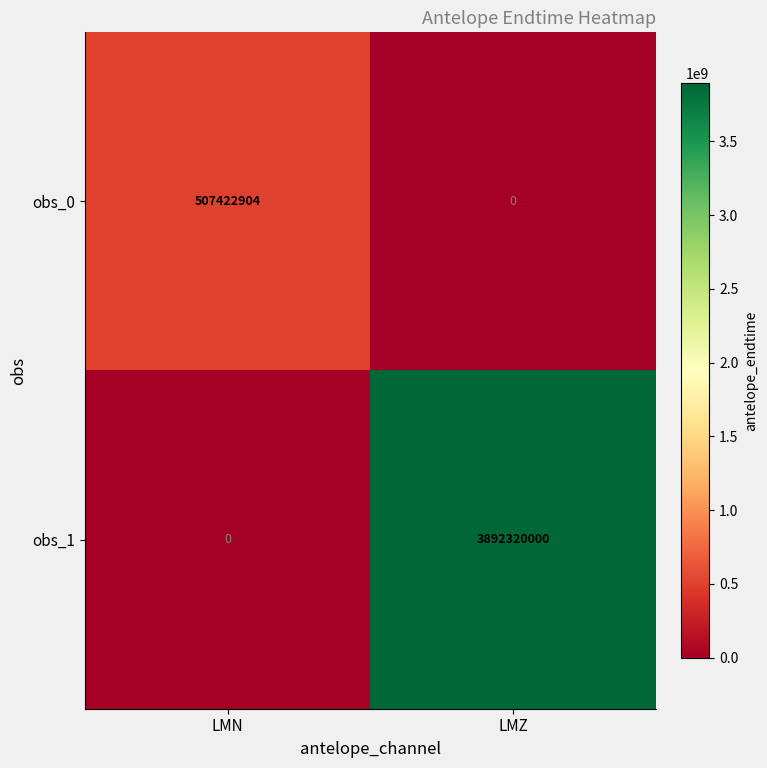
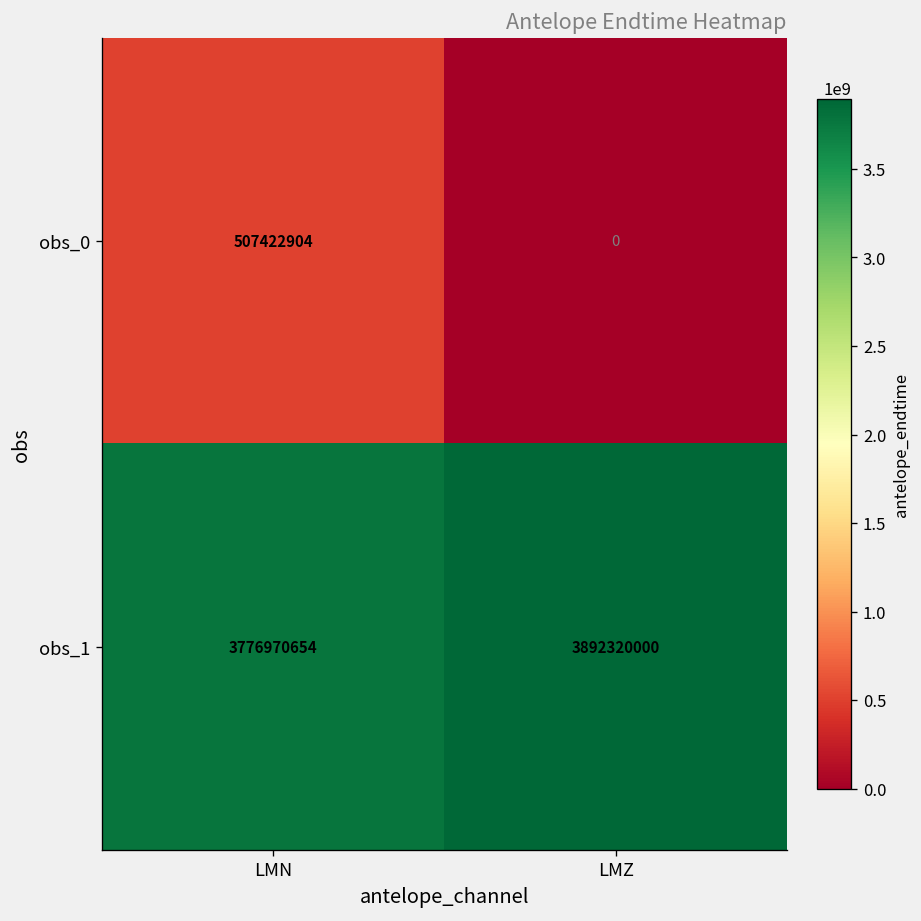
obs_1, LMN: 0 -> 3776970654
